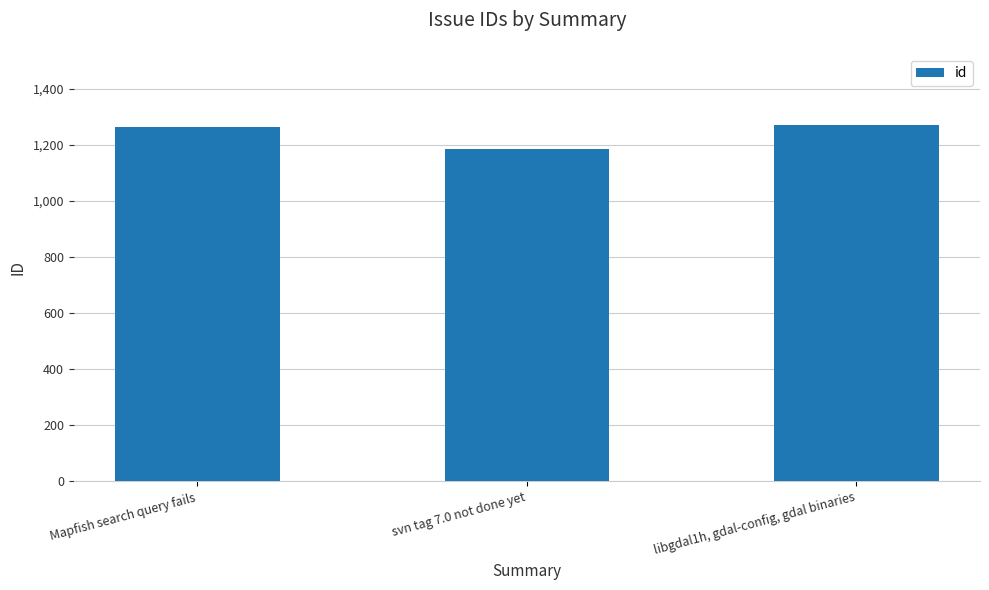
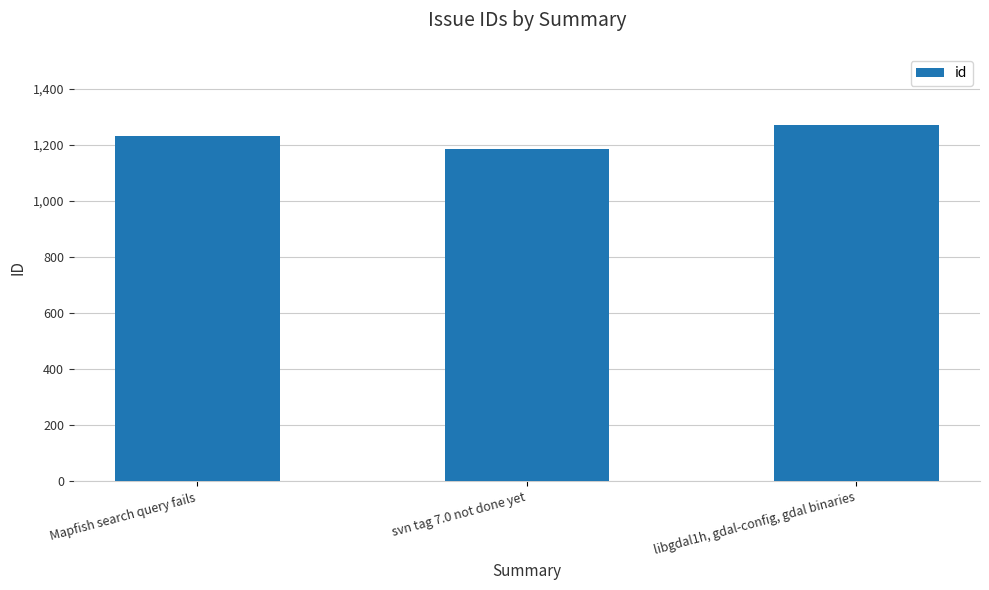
Mapfish search query fails: 1,260 -> 1,230
